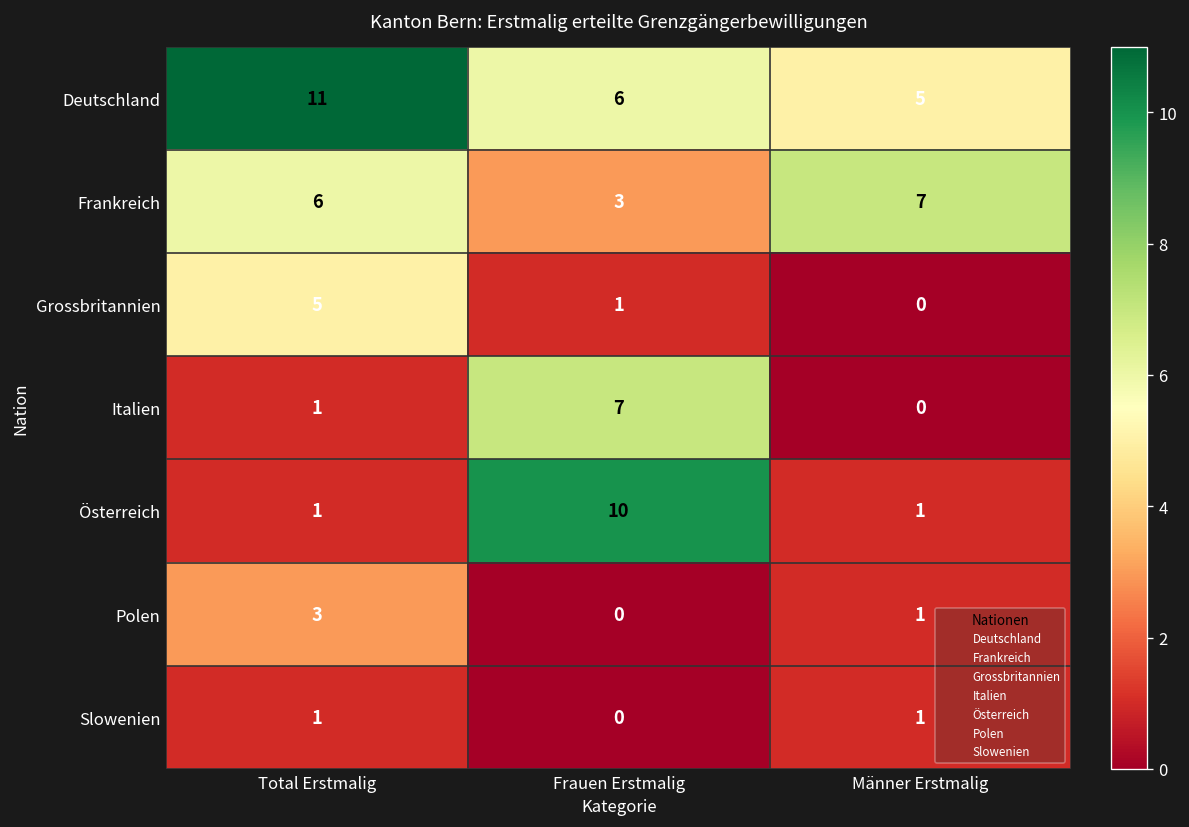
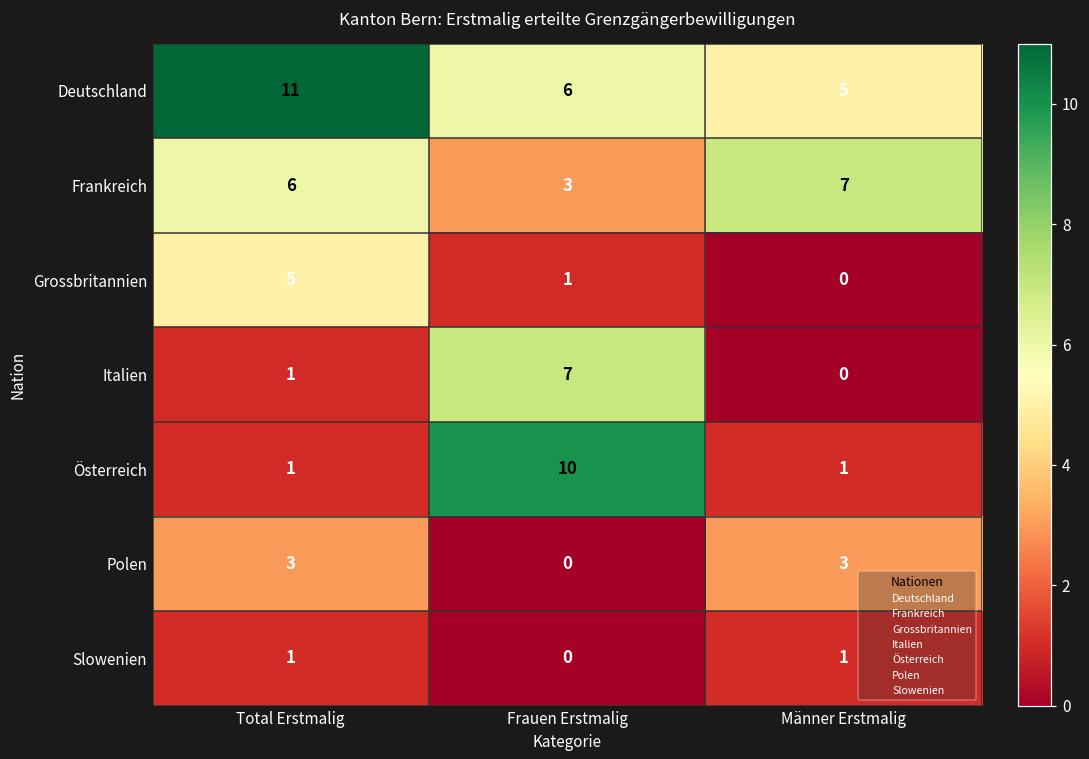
Polen, Männer Erstmalig: 1 -> 3
